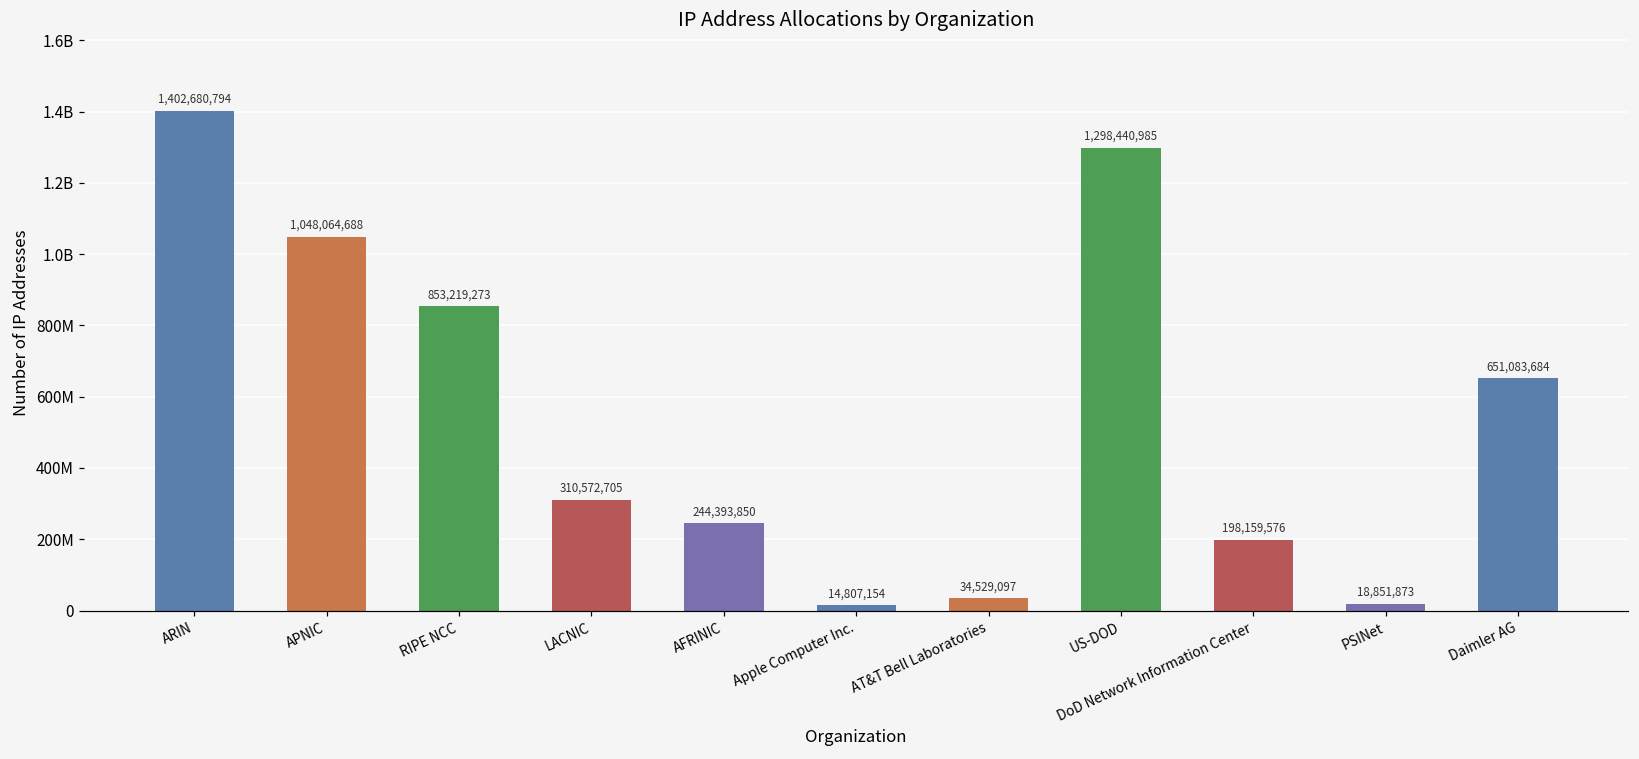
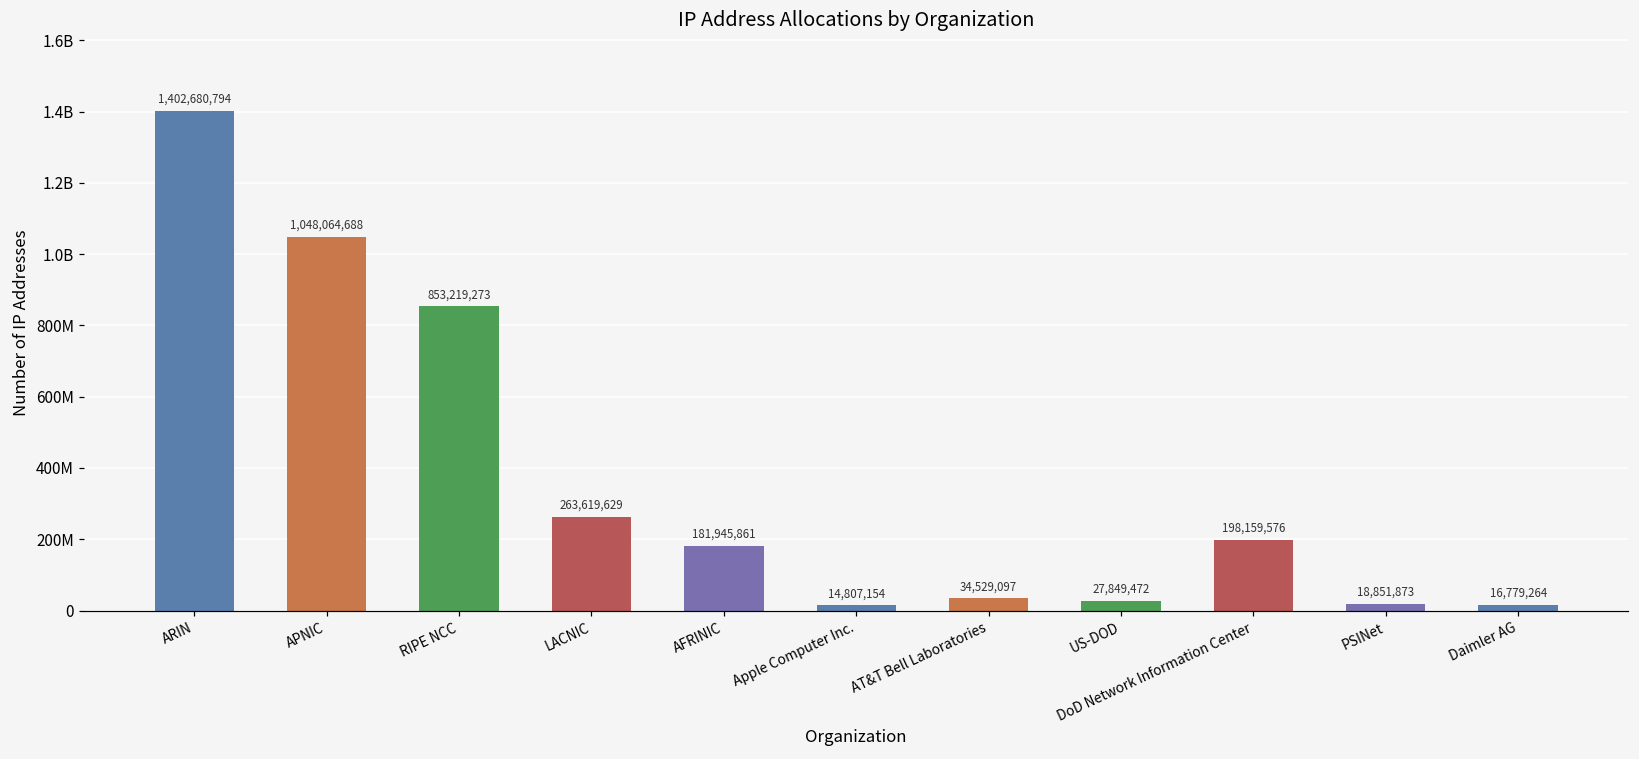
LACNIC: 310,572,705 -> 263,619,629
AFRINIC: 244,393,850 -> 181,945,861
US-DOD: 1,298,440,985 -> 27,849,472
Daimler AG: 651,083,684 -> 16,779,264
